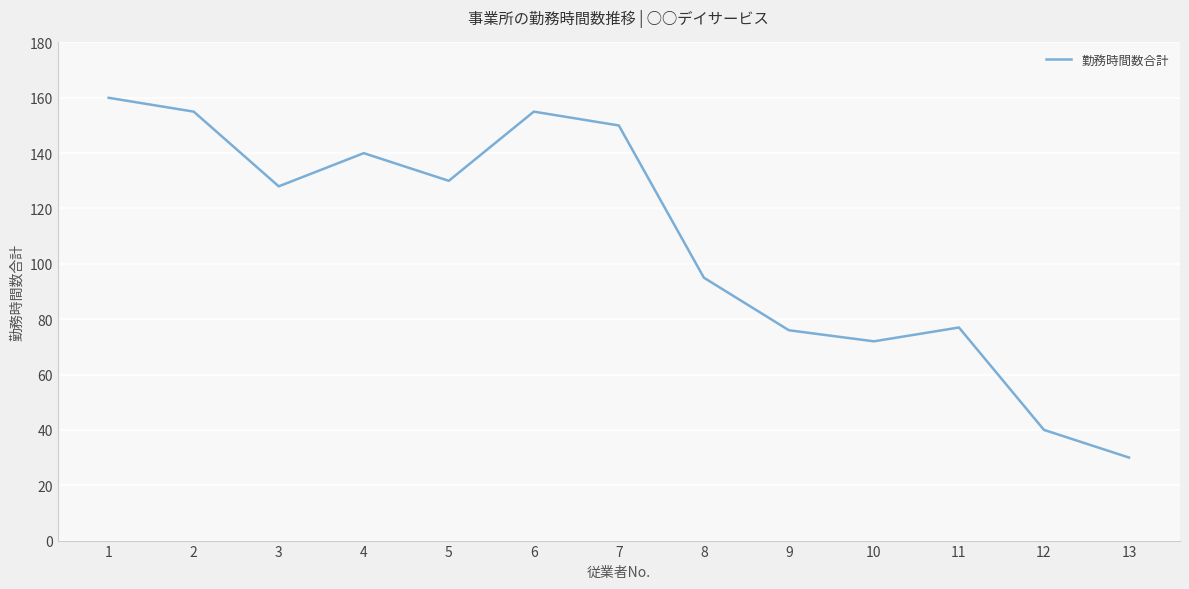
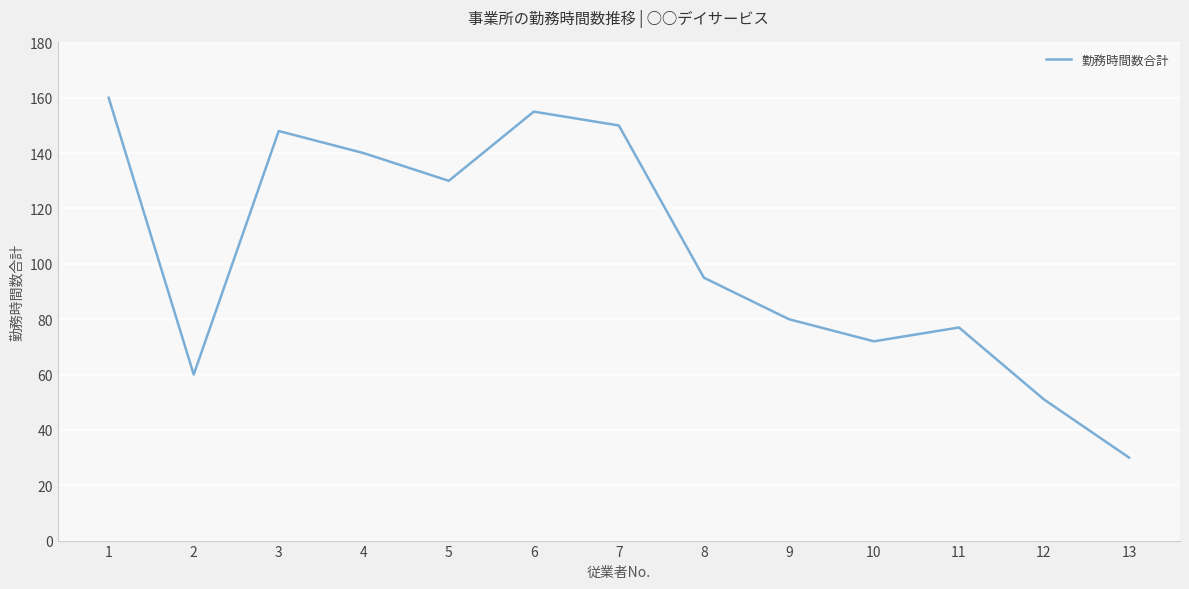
2: 155 -> 60
3: 128 -> 148
9: 76 -> 80
12: 40 -> 51
